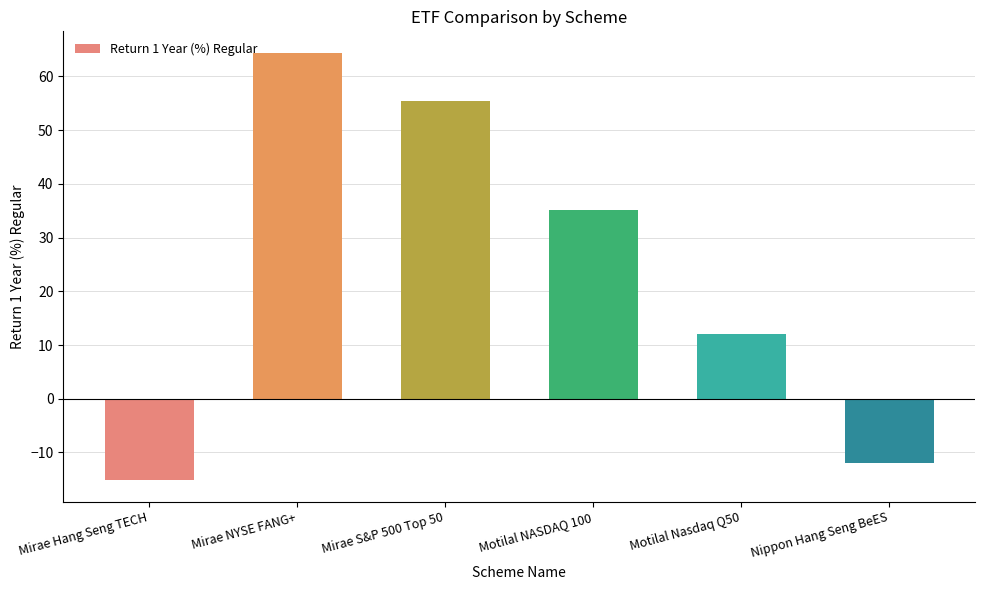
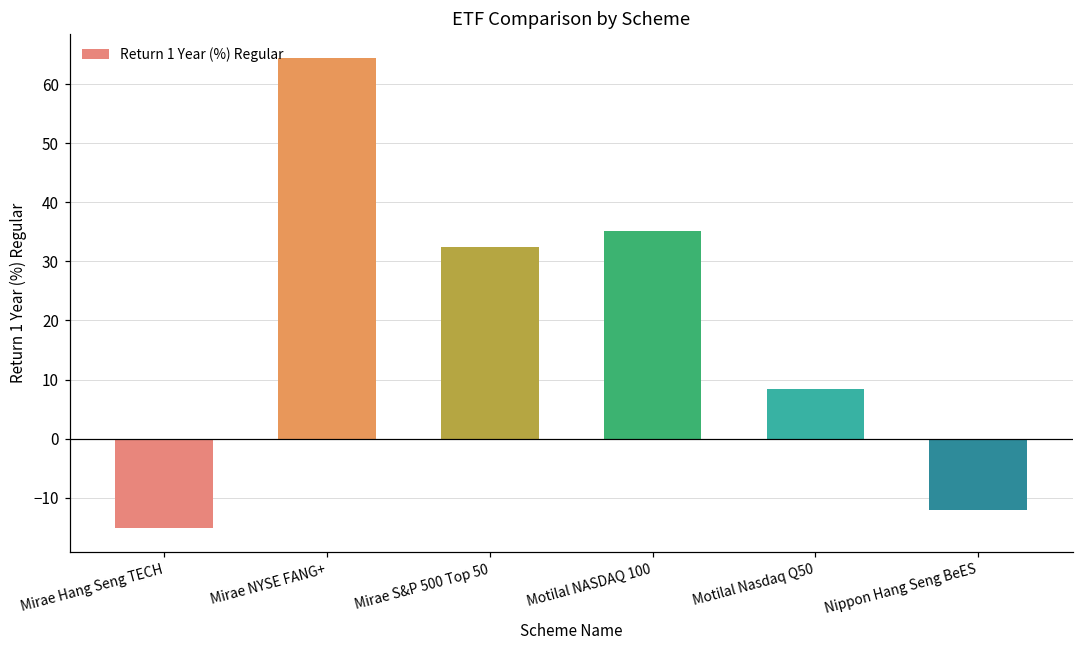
Mirae S&P 500 Top 50: 55 -> 32
Motilal Nasdaq Q50: 12 -> 8
